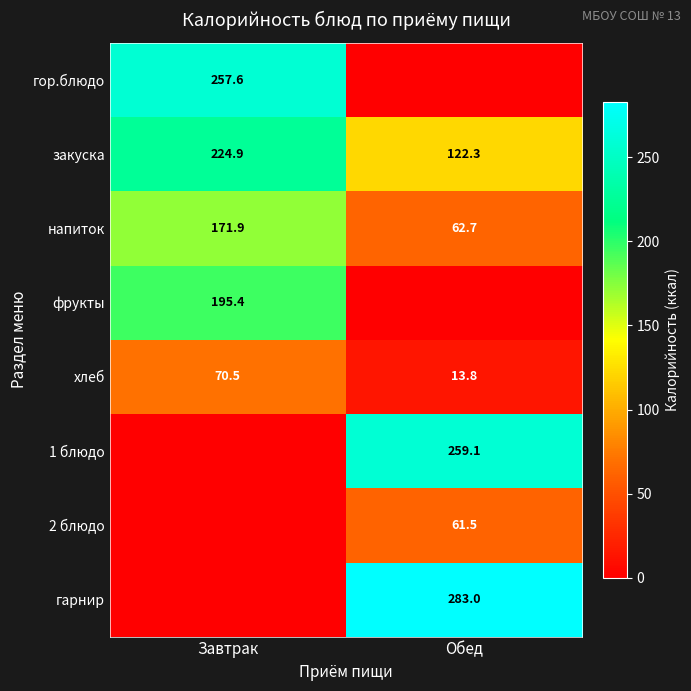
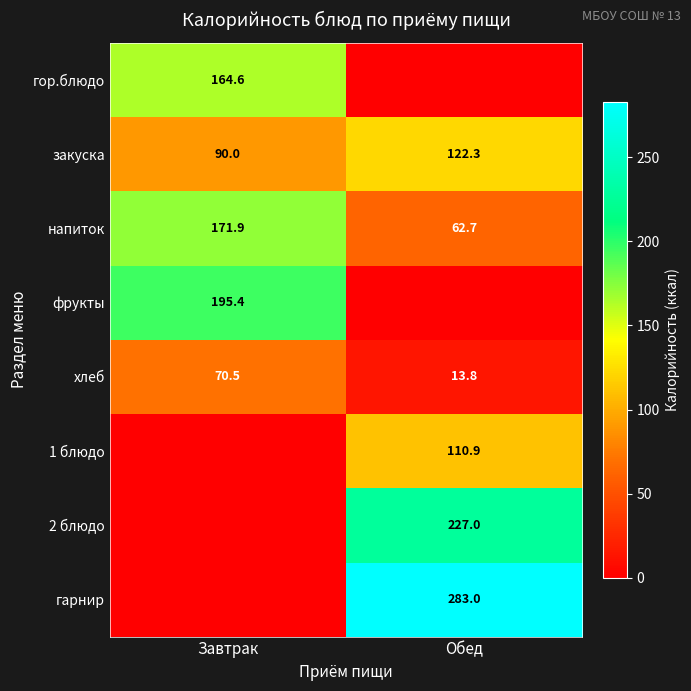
гор.блюдо, Завтрак: 257.6 -> 164.6
закуска, Завтрак: 224.9 -> 90.0
1 блюдо, Обед: 259.1 -> 110.9
2 блюдо, Обед: 61.5 -> 227.0
